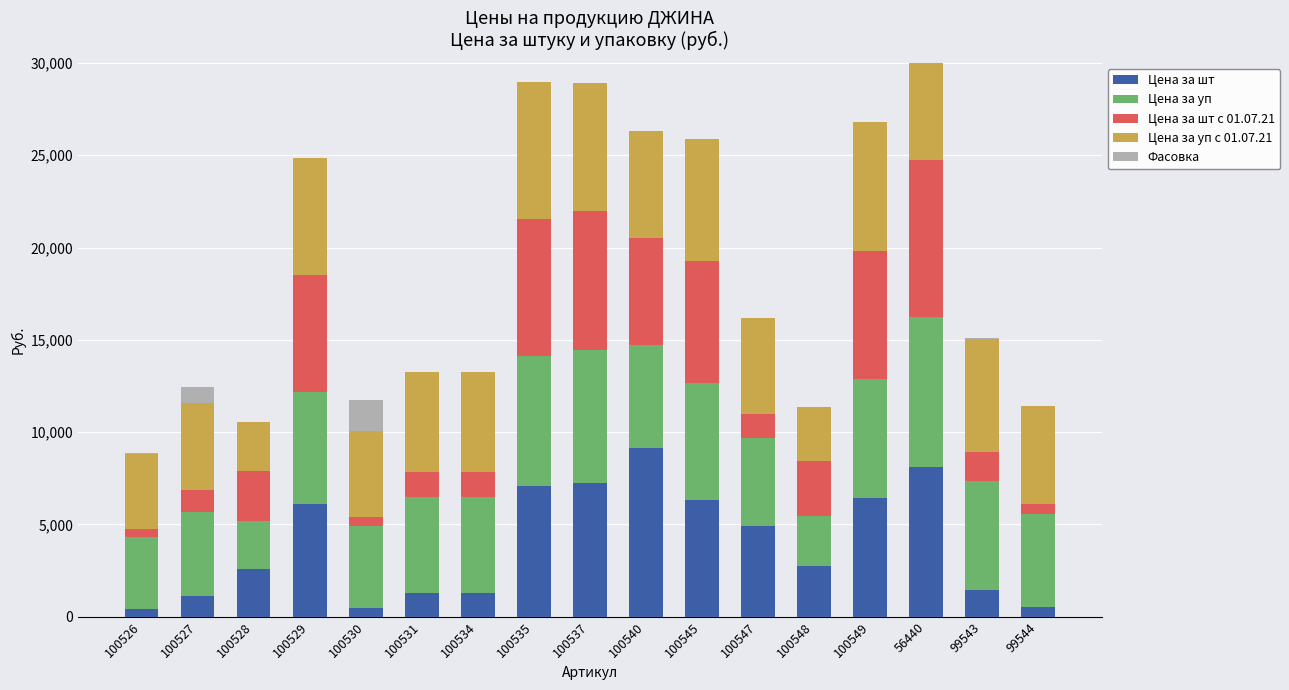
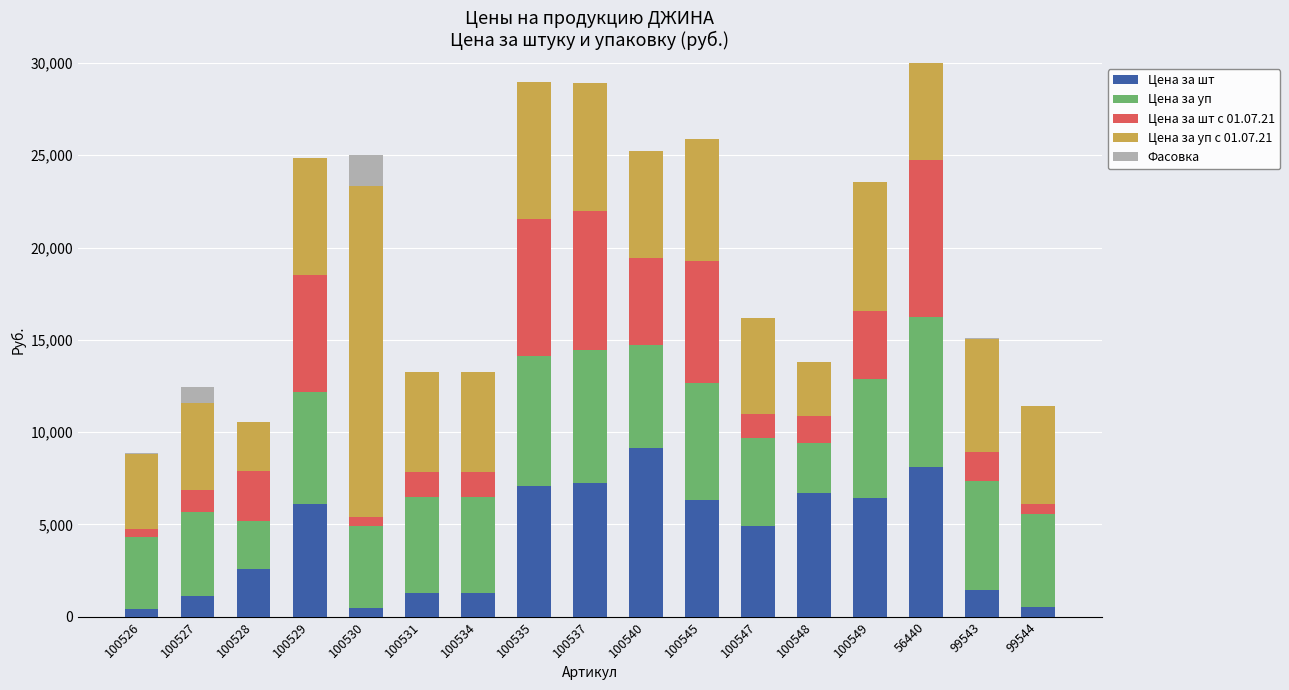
Цена за уп с 01.07.21, 100530: 4,700 -> 17,900
Цена за шт с 01.07.21, 100540: 5,800 -> 4,700
Цена за шт, 100548: 2,700 -> 6,700
Цена за шт с 01.07.21, 100548: 3,000 -> 1,400
Цена за шт с 01.07.21, 100549: 7,000 -> 3,700
